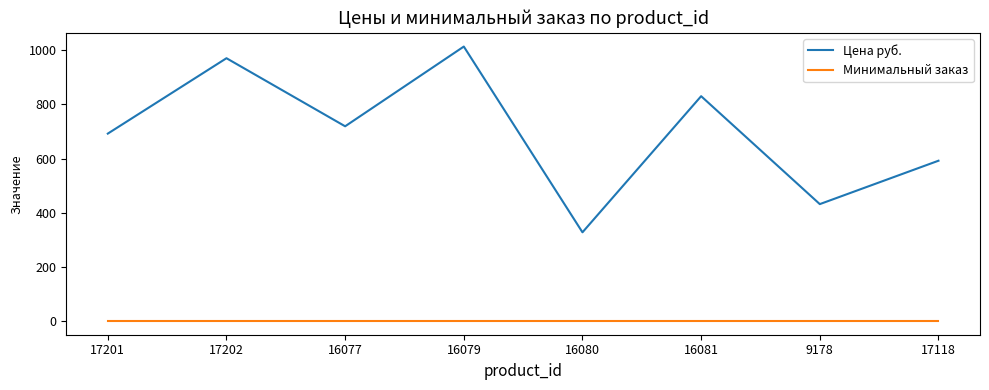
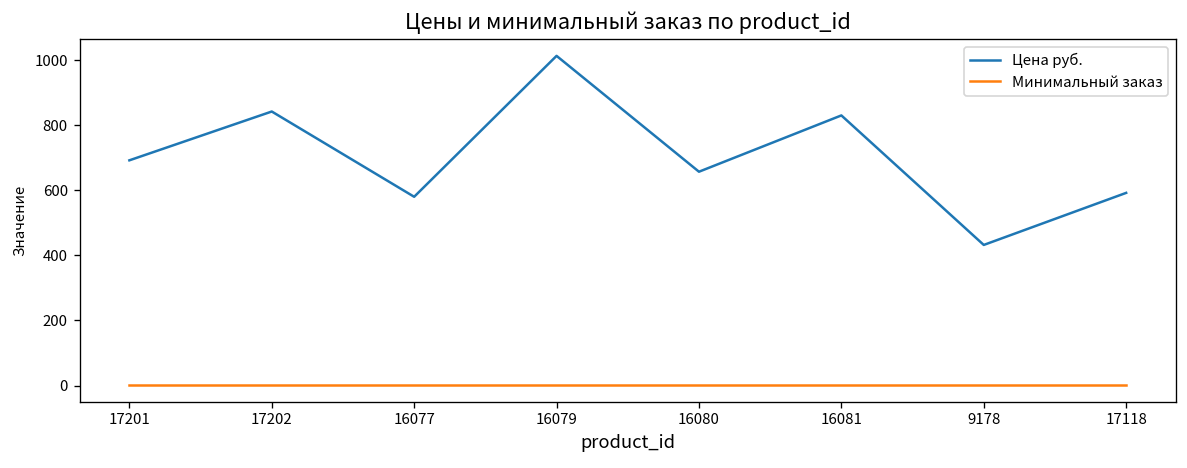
Цена руб., 17202: 970 -> 840
Цена руб., 16077: 720 -> 580
Цена руб., 16080: 330 -> 660
